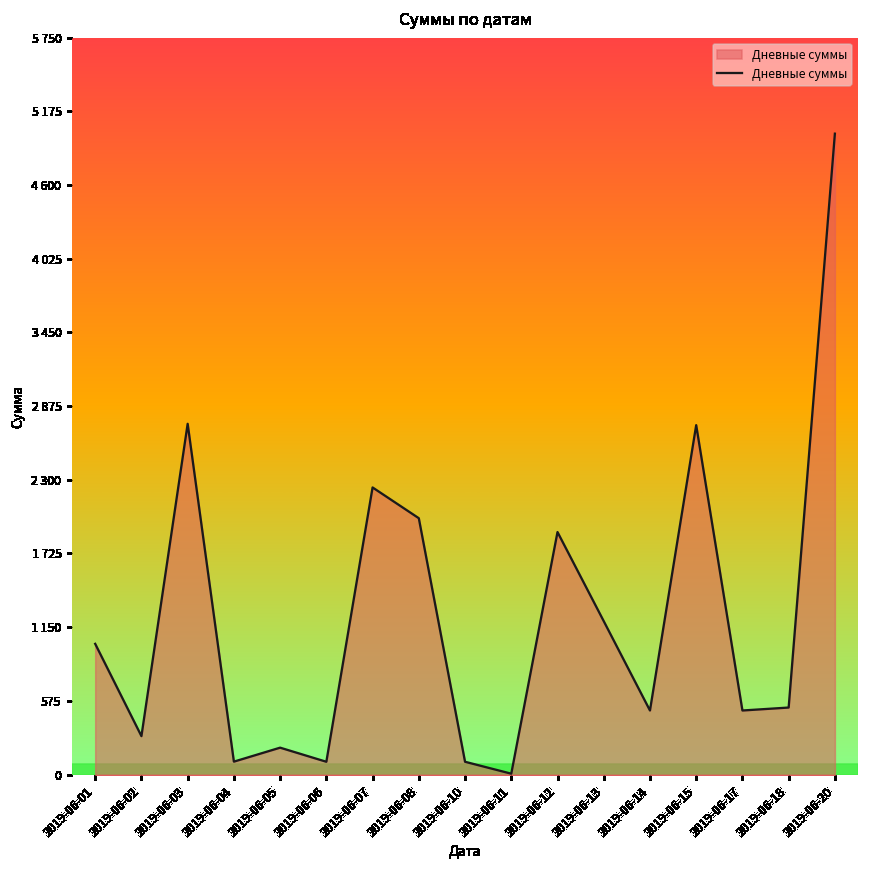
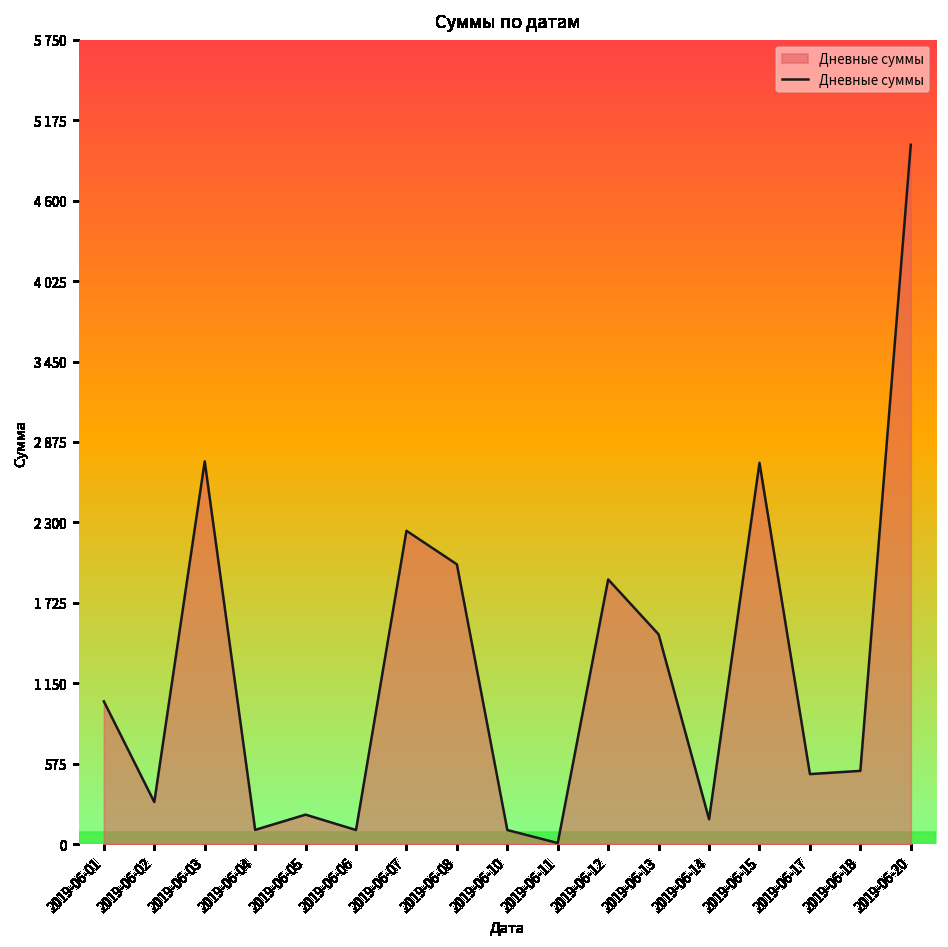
2019-06-13: 1200 -> 1500
2019-06-14: 500 -> 180
